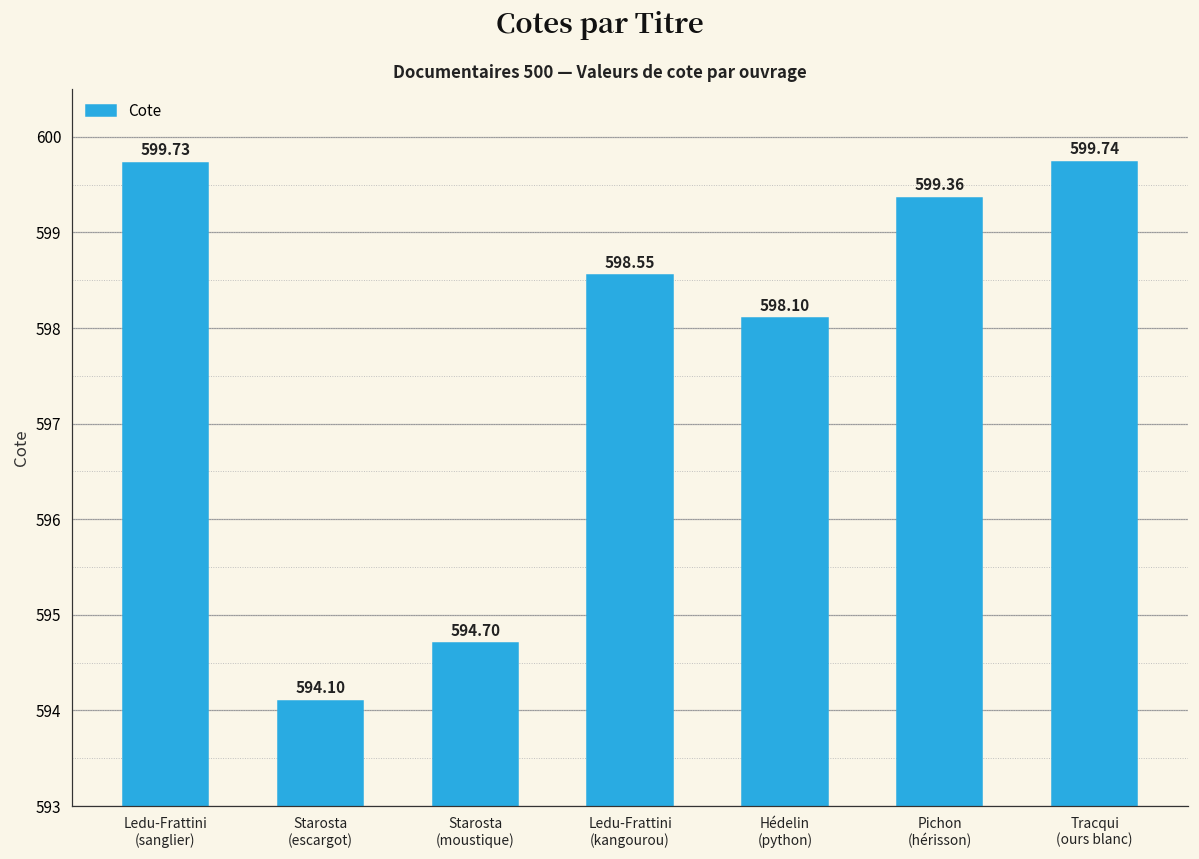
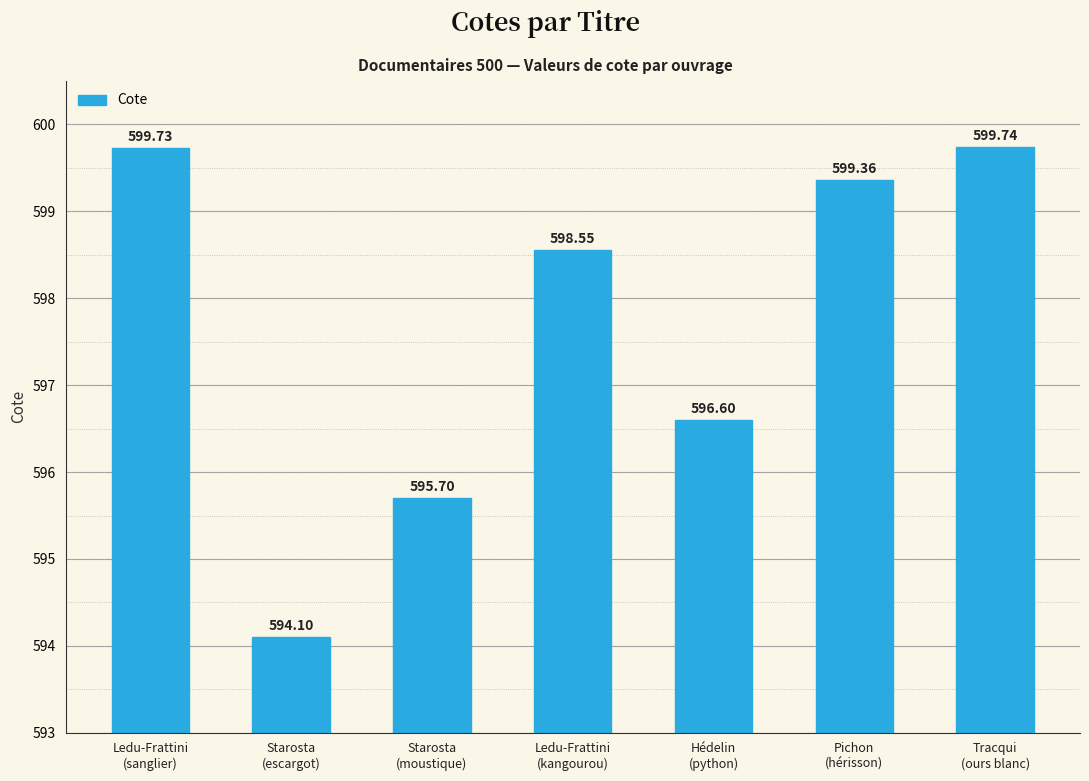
Starosta (moustique): 594.70 -> 595.70
Hédelin (python): 598.10 -> 596.60
